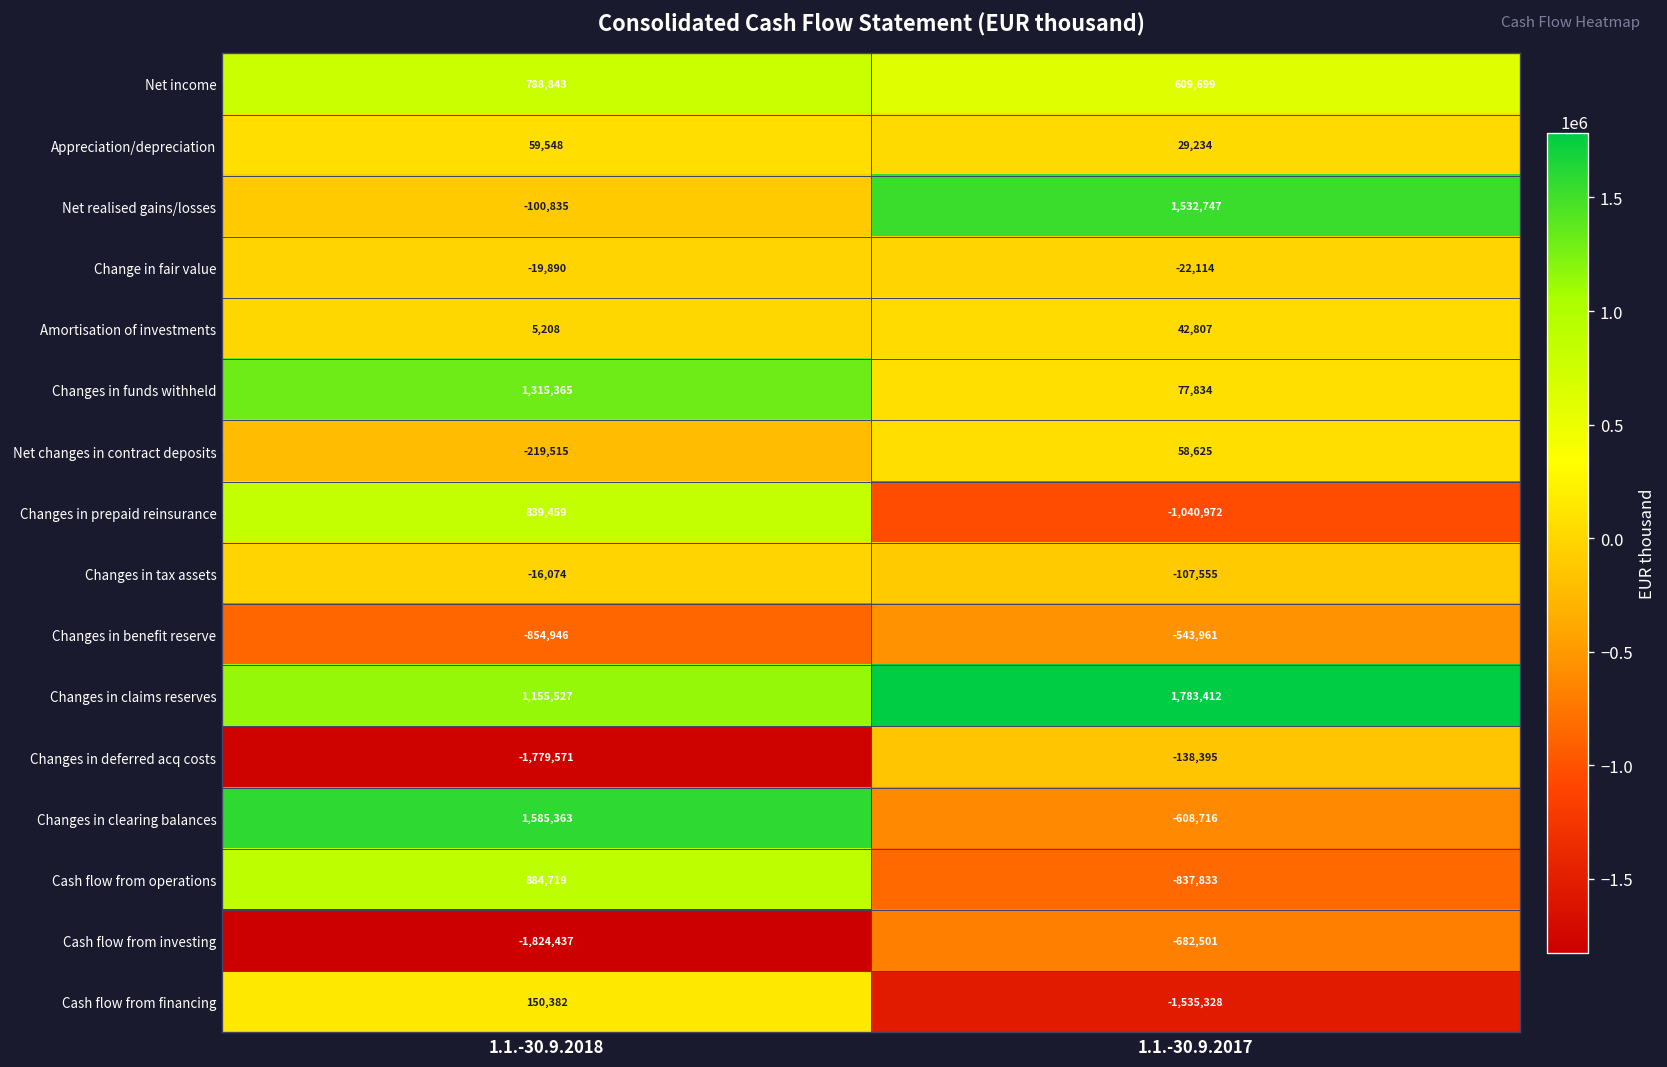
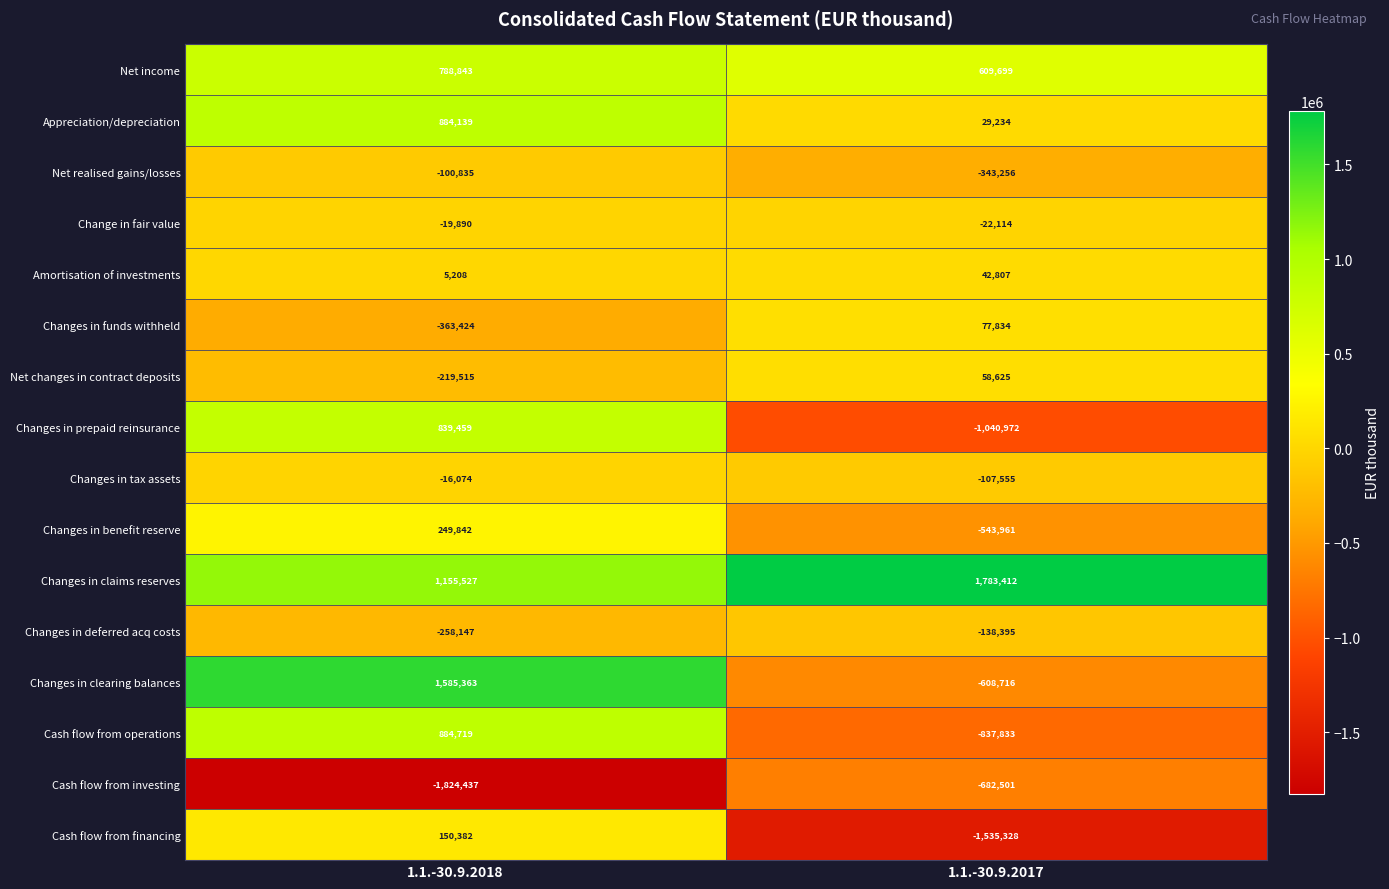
Appreciation/depreciation, 1.1.-30.9.2018: 59,548 -> 884,139
Net realised gains/losses, 1.1.-30.9.2017: 1,532,747 -> -343,256
Changes in funds withheld, 1.1.-30.9.2018: 1,315,365 -> -363,424
Changes in benefit reserve, 1.1.-30.9.2018: -854,946 -> 249,842
Changes in deferred acq costs, 1.1.-30.9.2018: -1,779,571 -> -258,147
